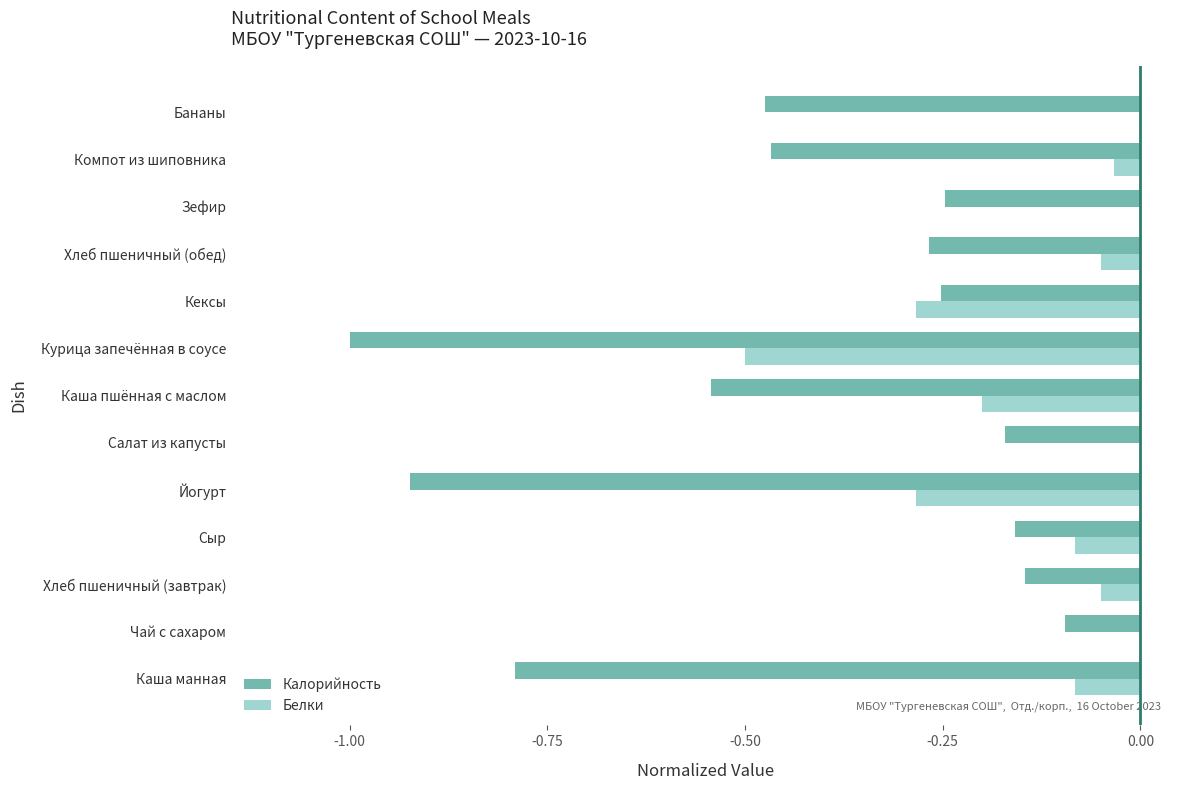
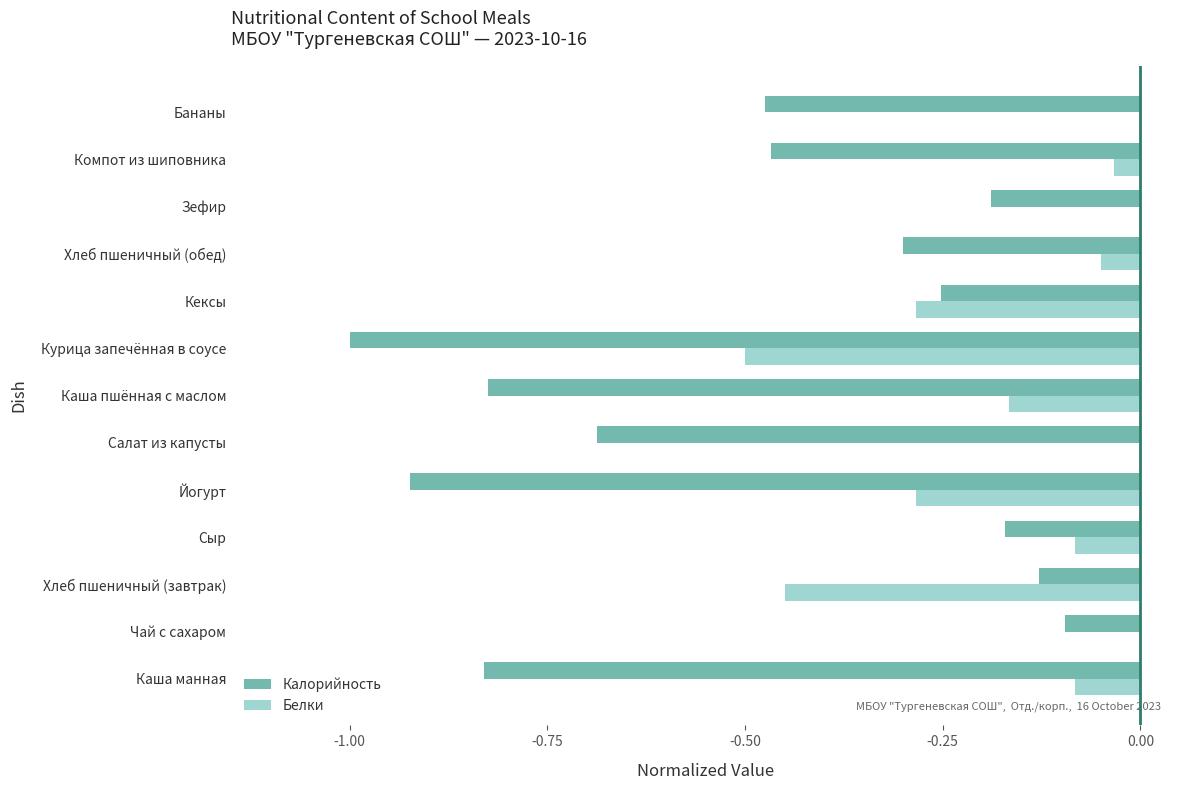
Калорийность, Зефир: -0.25 -> -0.19
Калорийность, Хлеб пшеничный (обед): -0.27 -> -0.30
Калорийность, Каша пшённая с маслом: -0.54 -> -0.83
Белки, Каша пшённая с маслом: -0.20 -> -0.17
Калорийность, Салат из капусты: -0.17 -> -0.69
Калорийность, Сыр: -0.16 -> -0.17
Калорийность, Хлеб пшеничный (завтрак): -0.15 -> -0.13
Белки, Хлеб пшеничный (завтрак): -0.05 -> -0.45
Калорийность, Каша манная: -0.79 -> -0.83
